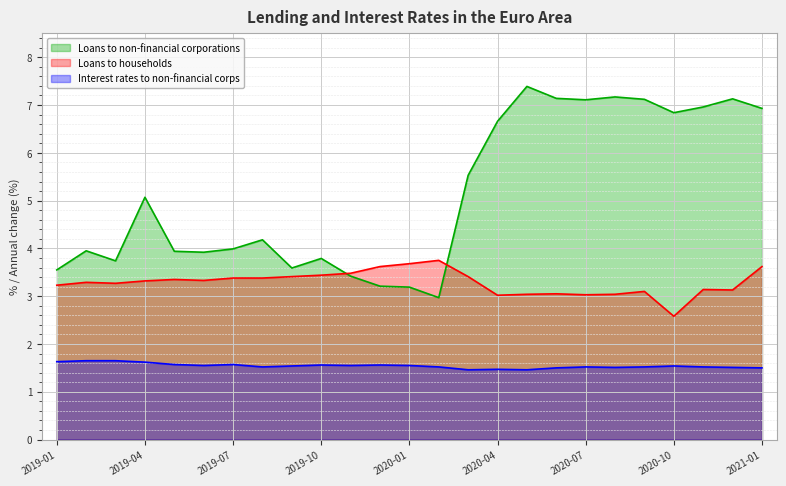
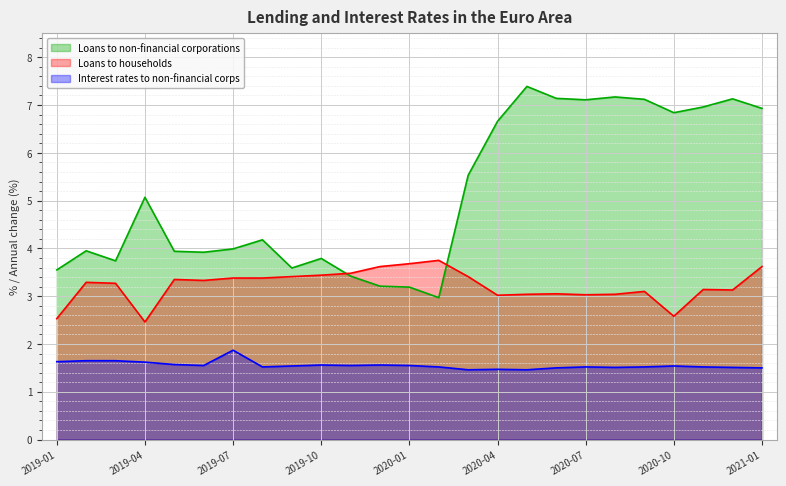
Loans to households, 2019-01: 3.2 -> 2.5
Loans to households, 2019-04: 3.3 -> 2.5
Interest rates to non-financial corps, 2019-07: 1.6 -> 1.9
